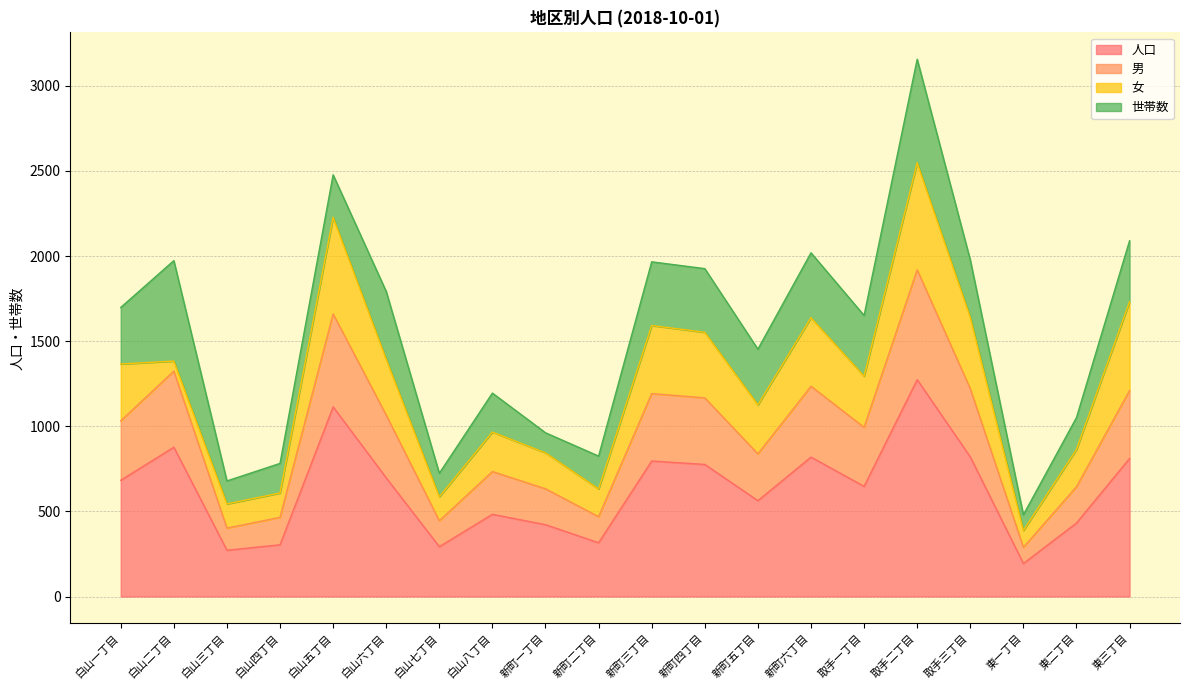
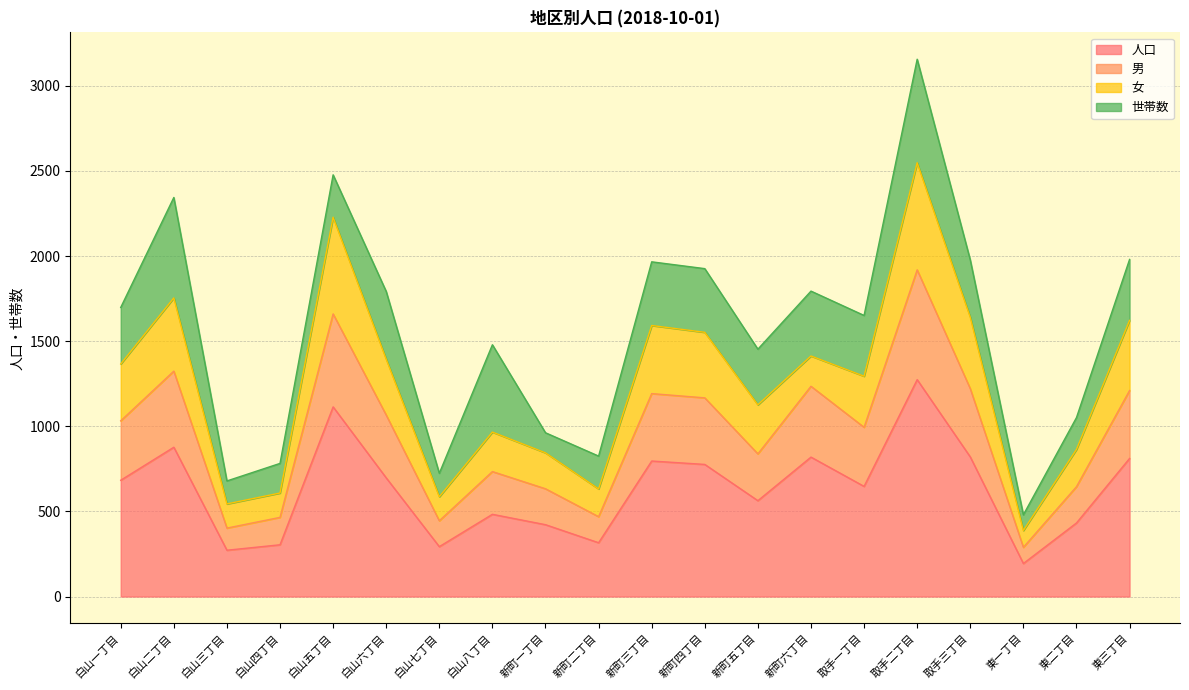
女, 白山二丁目: 60 -> 430
世帯数, 白山八丁目: 230 -> 510
女, 新町六丁目: 400 -> 180
女, 東三丁目: 520 -> 410
